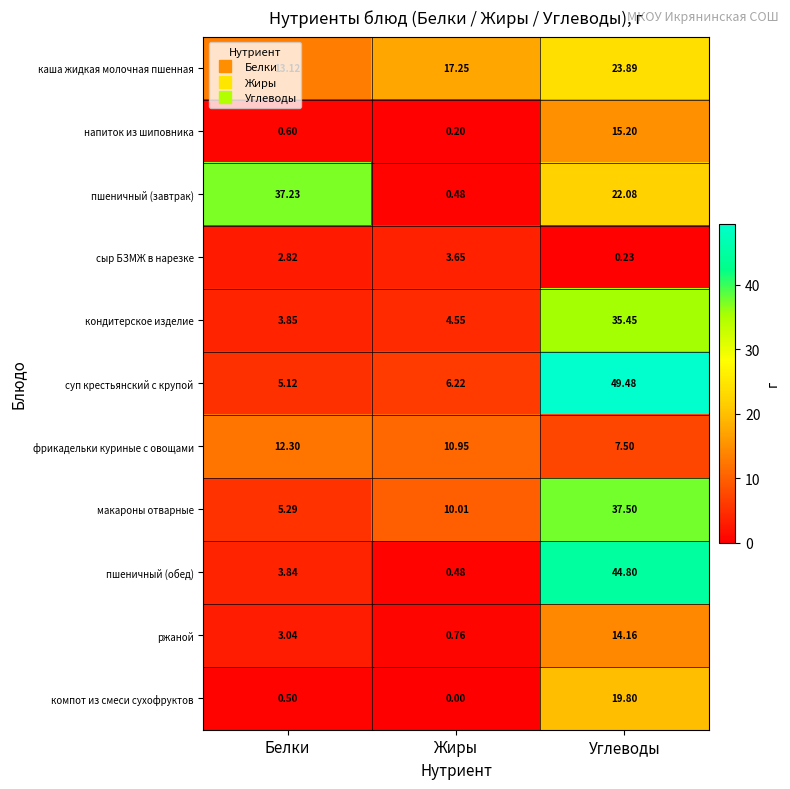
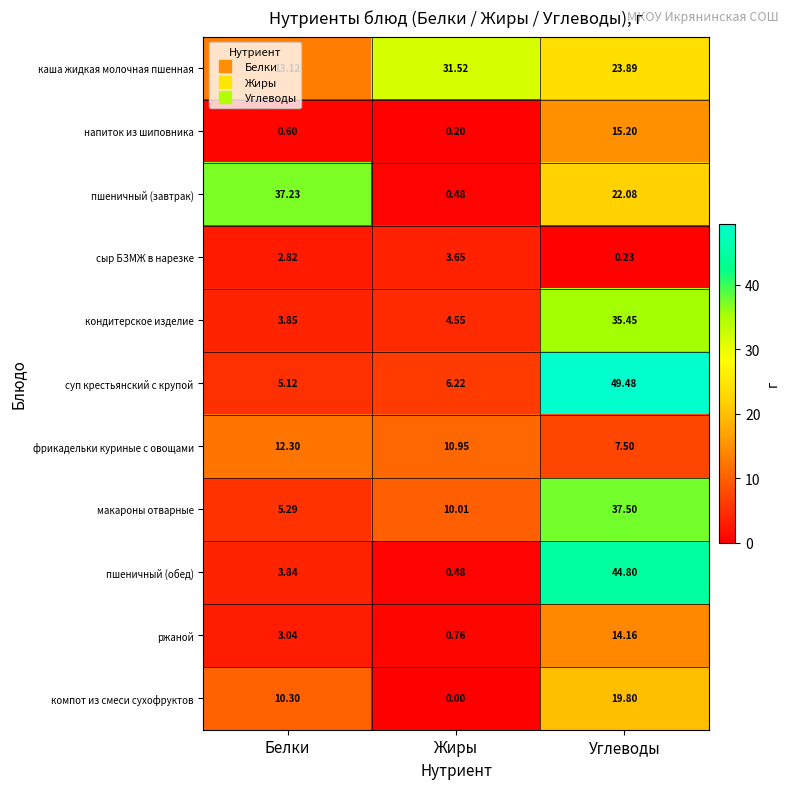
каша жидкая молочная пшенная, Жиры: 17.25 -> 31.52
компот из смеси сухофруктов, Белки: 0.50 -> 10.30
